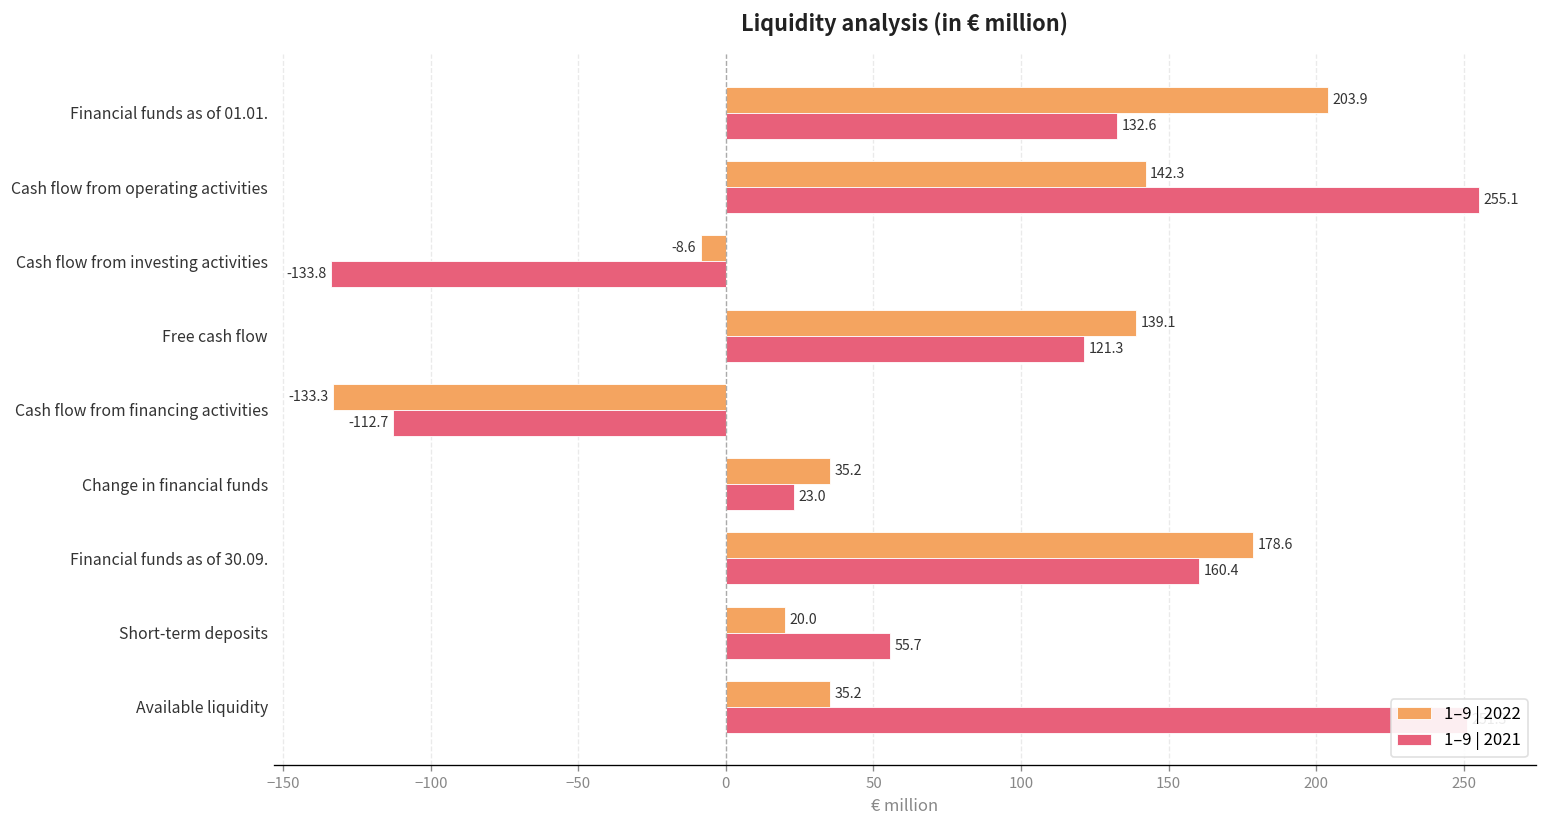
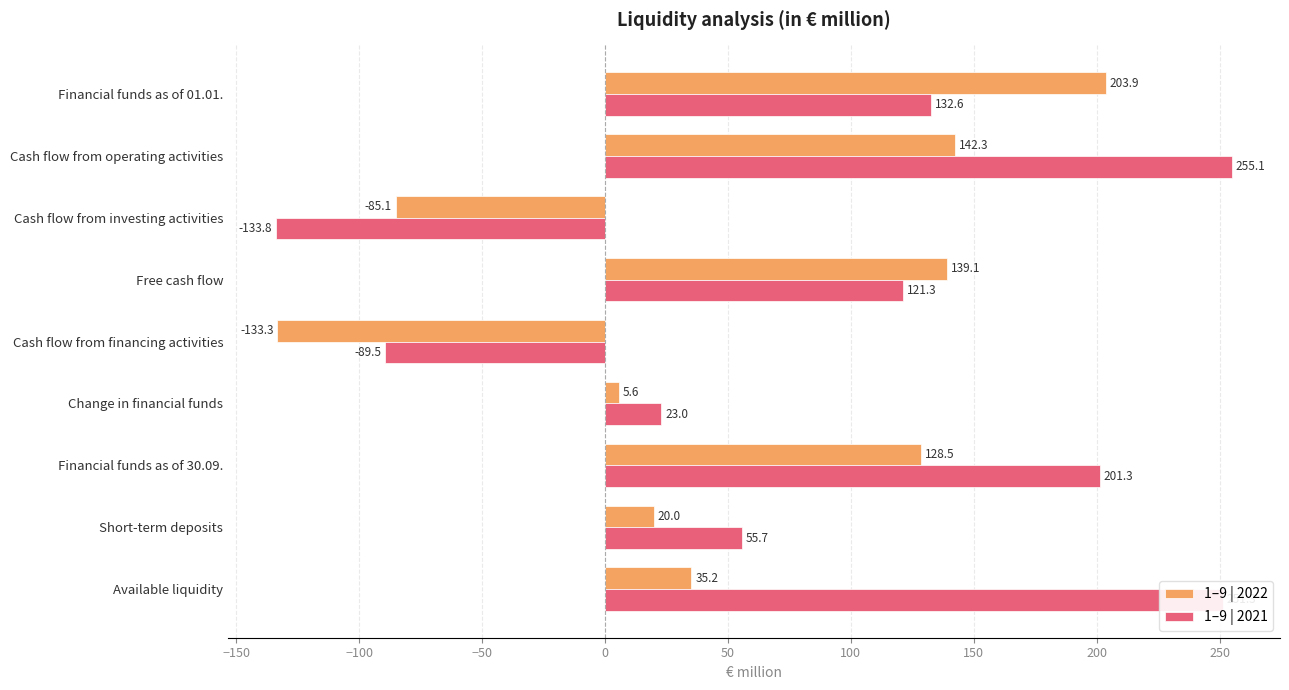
1–9 | 2022, Cash flow from investing activities: -8.6 -> -85.1
1–9 | 2021, Cash flow from financing activities: -112.7 -> -89.5
1–9 | 2022, Change in financial funds: 35.2 -> 5.6
1–9 | 2022, Financial funds as of 30.09.: 178.6 -> 128.5
1–9 | 2021, Financial funds as of 30.09.: 160.4 -> 201.3
